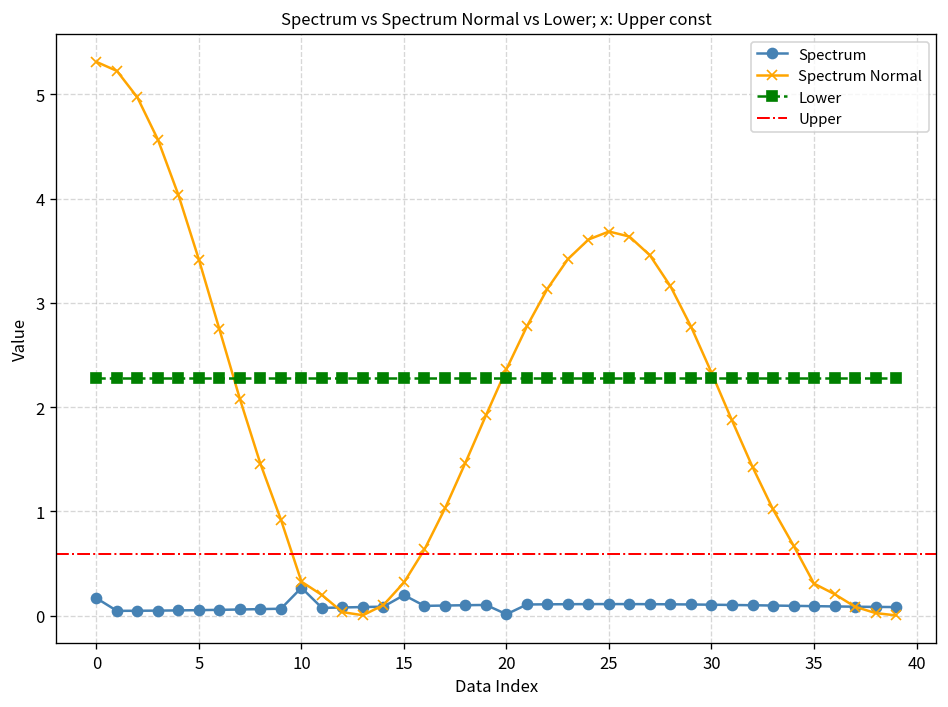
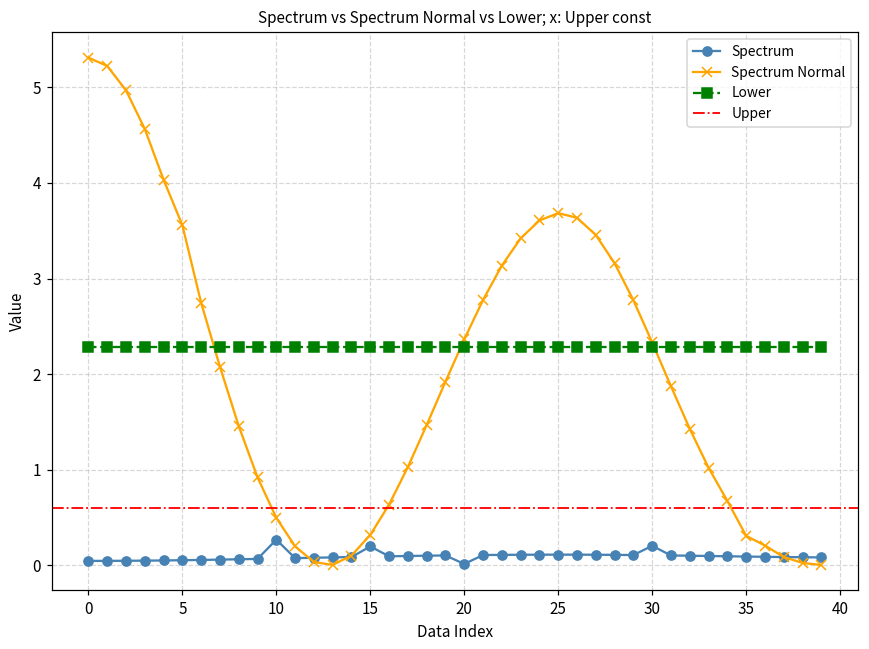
Spectrum, 0: 0.2 -> 0.0
Spectrum Normal, 5: 3.4 -> 3.6
Spectrum Normal, 10: 0.3 -> 0.5
Spectrum, 30: 0.1 -> 0.2
